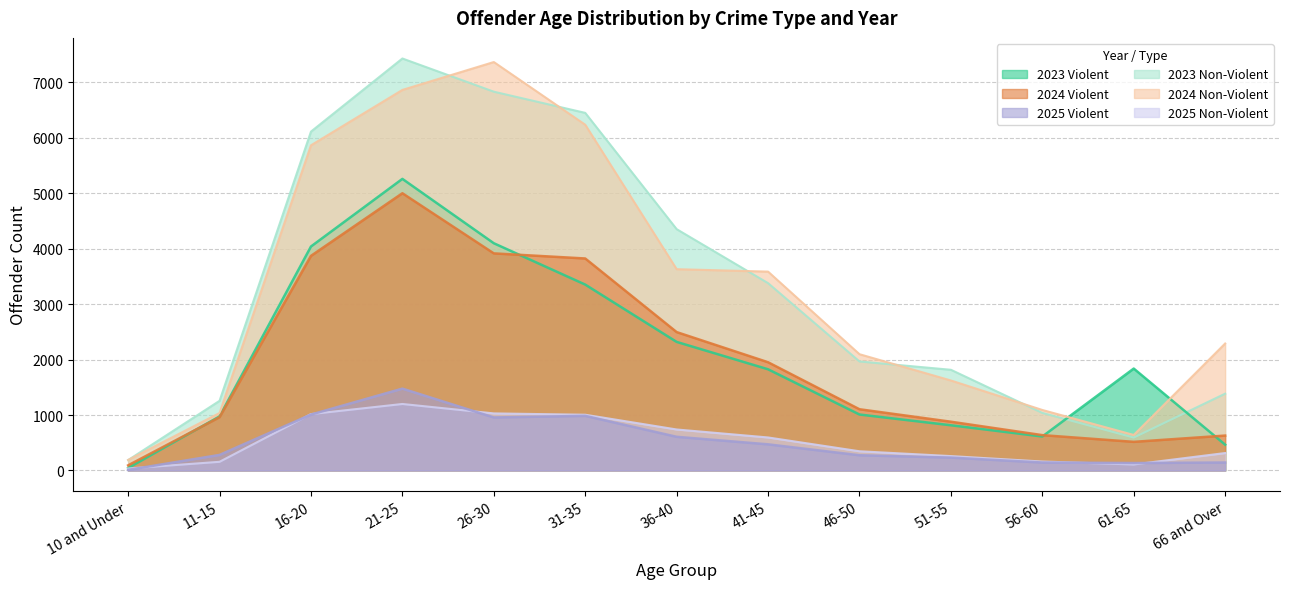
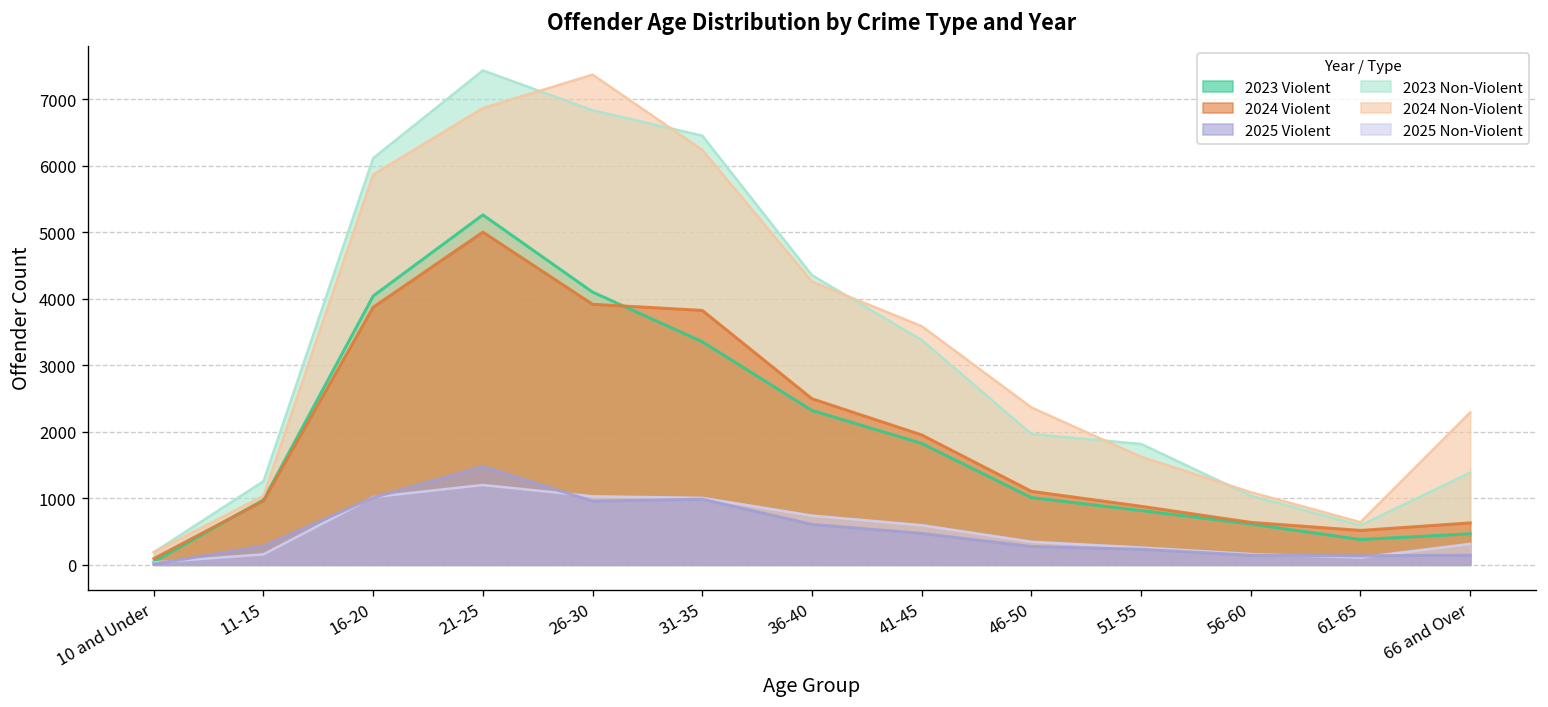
2024 Non-Violent, 36-40: 3600 -> 4300
2024 Non-Violent, 46-50: 2100 -> 2400
2023 Violent, 61-65: 1800 -> 400
